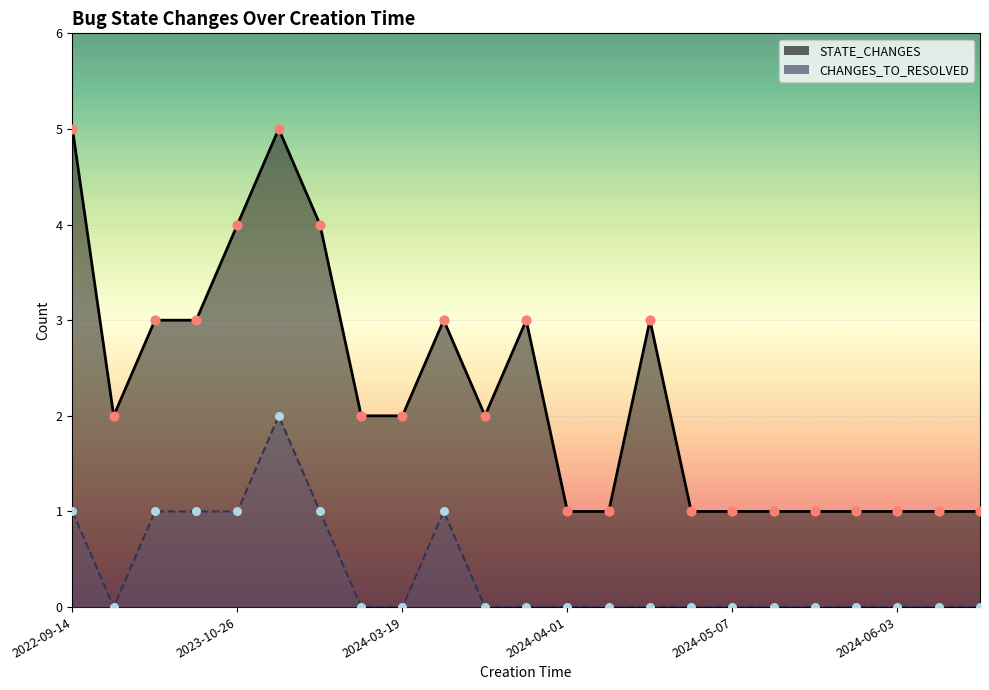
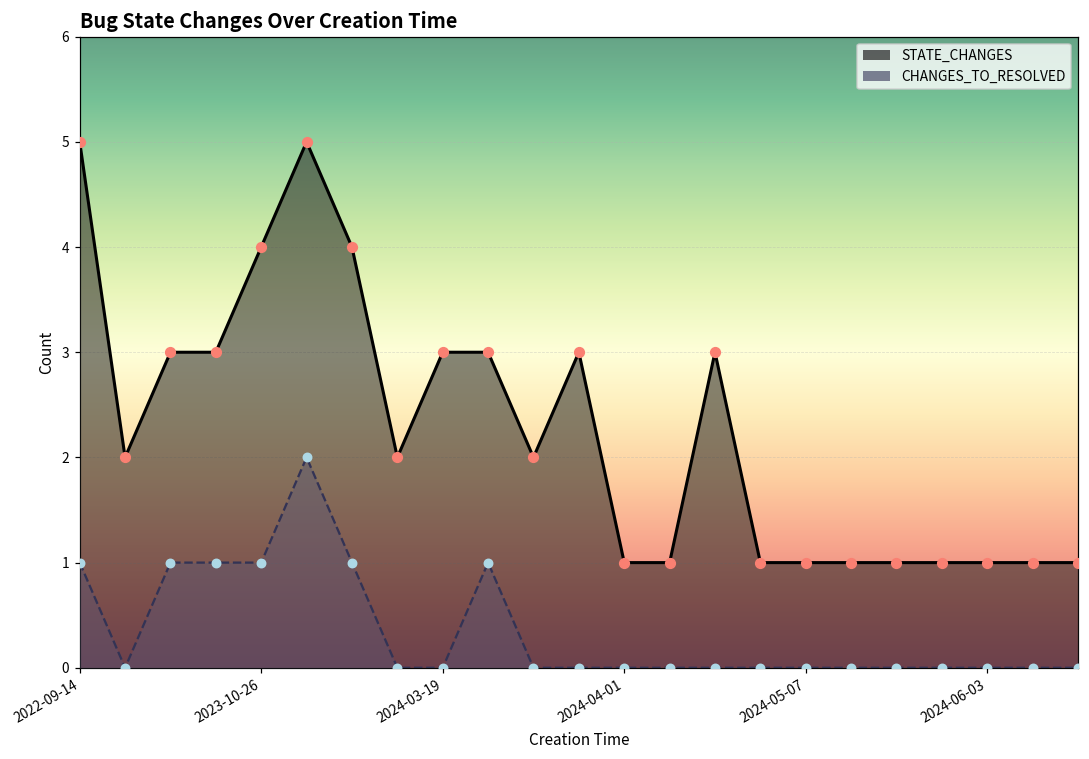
STATE_CHANGES, 2024-03-19: 2 -> 3
